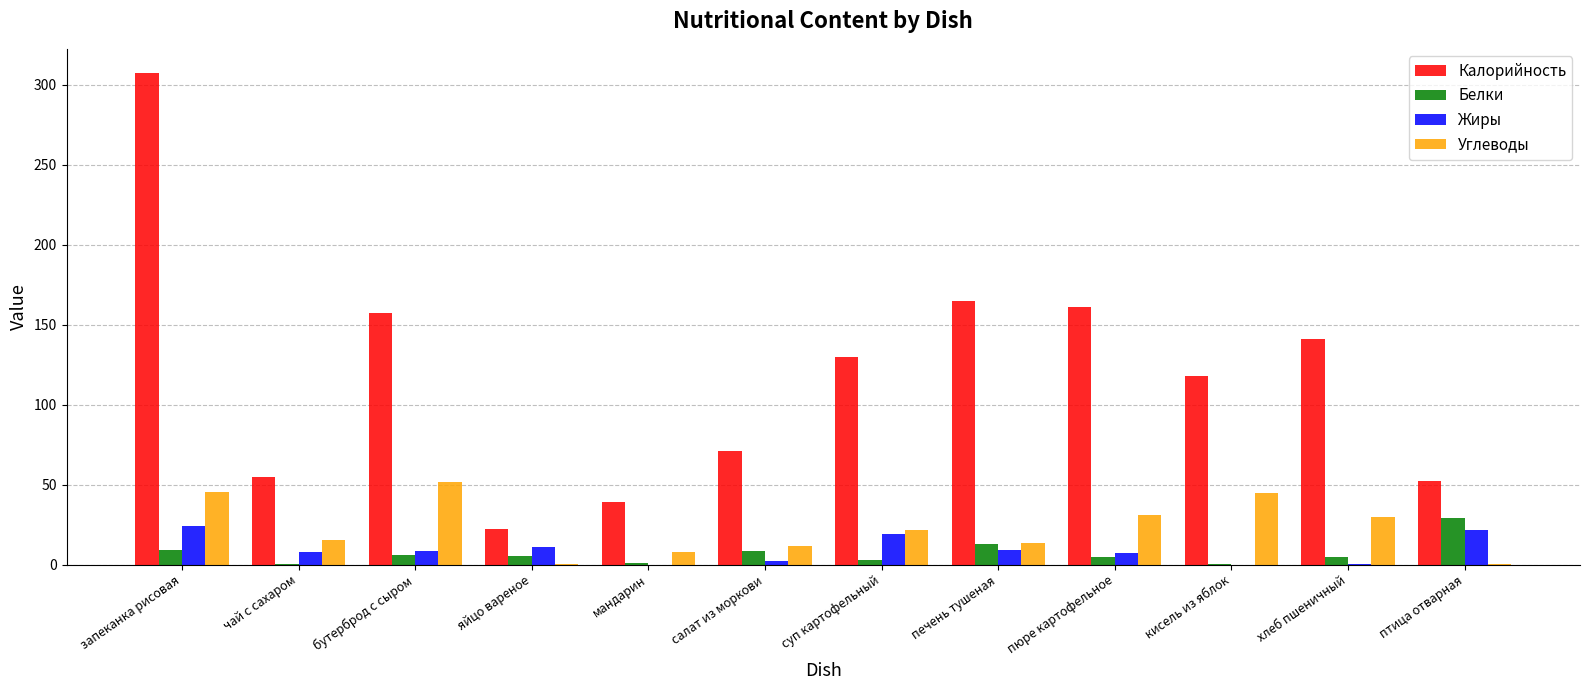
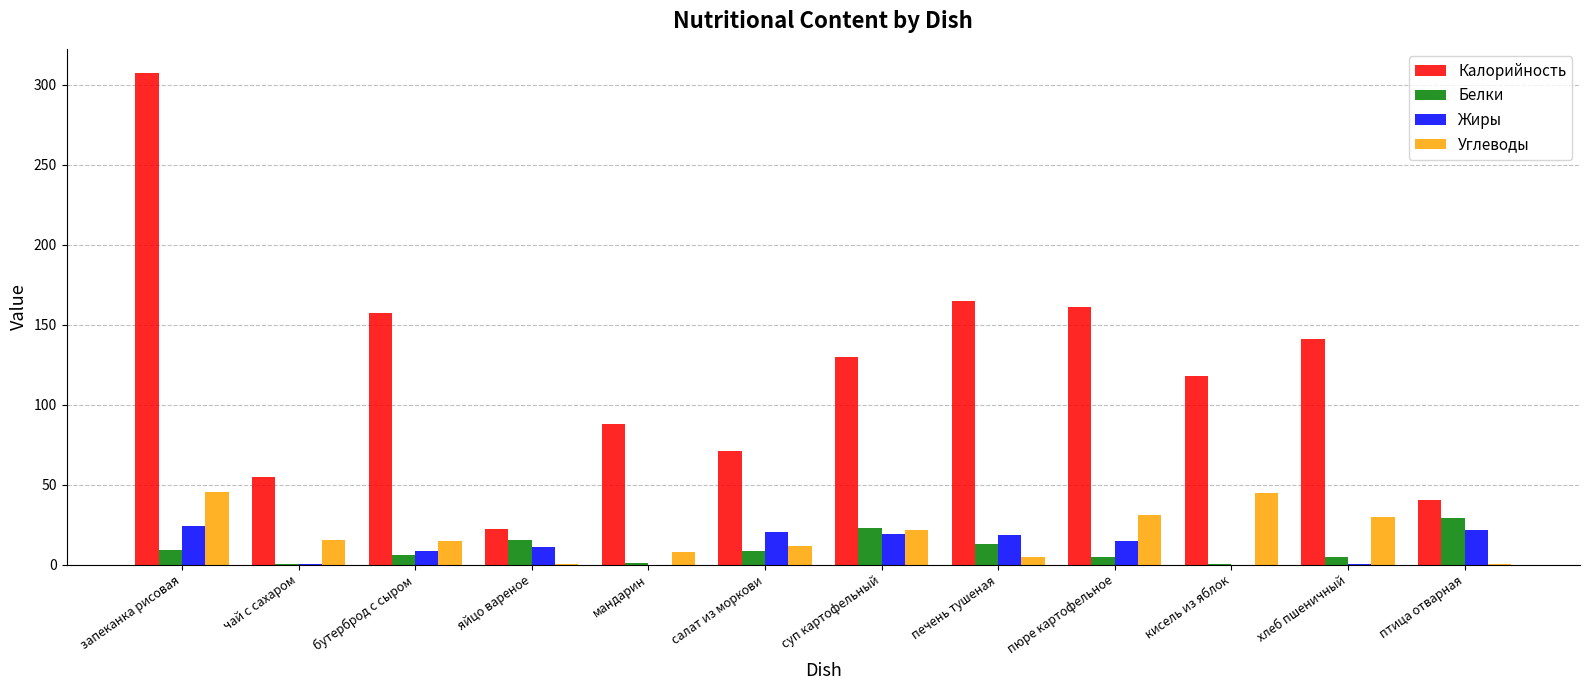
Жиры, чай с сахаром: 8 -> 0
Углеводы, бутерброд с сыром: 52 -> 15
Белки, яйцо вареное: 5 -> 16
Калорийность, мандарин: 39 -> 88
Жиры, салат из моркови: 2 -> 20
Белки, суп картофельный: 3 -> 23
Жиры, печень тушеная: 9 -> 19
Углеводы, печень тушеная: 14 -> 4
Жиры, пюре картофельное: 7 -> 14
Калорийность, птица отварная: 52 -> 41
